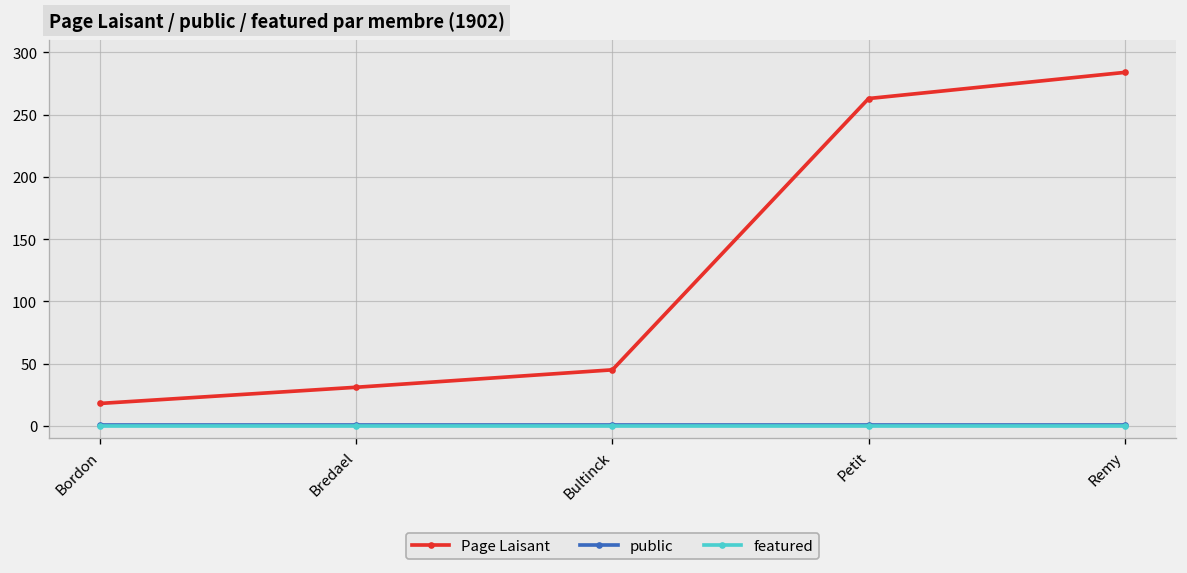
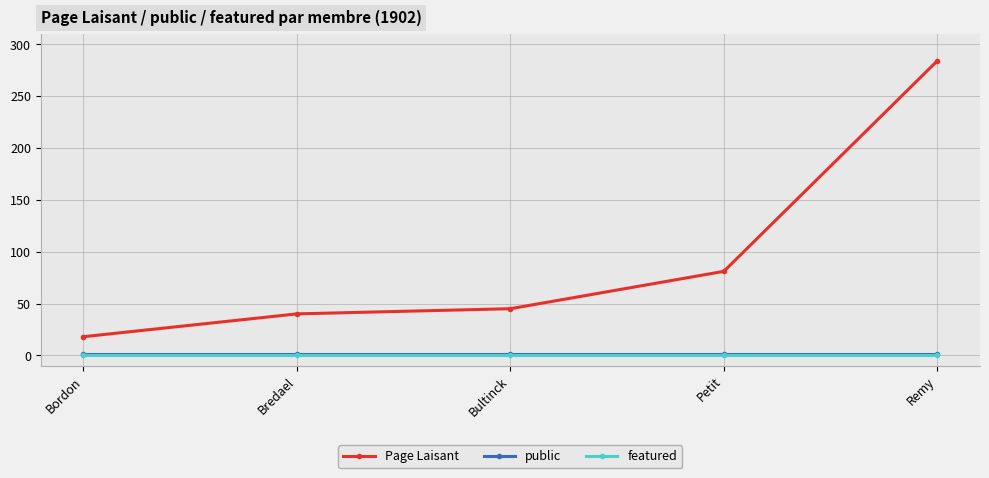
Page Laisant, Bredael: 31 -> 40
Page Laisant, Petit: 263 -> 81
